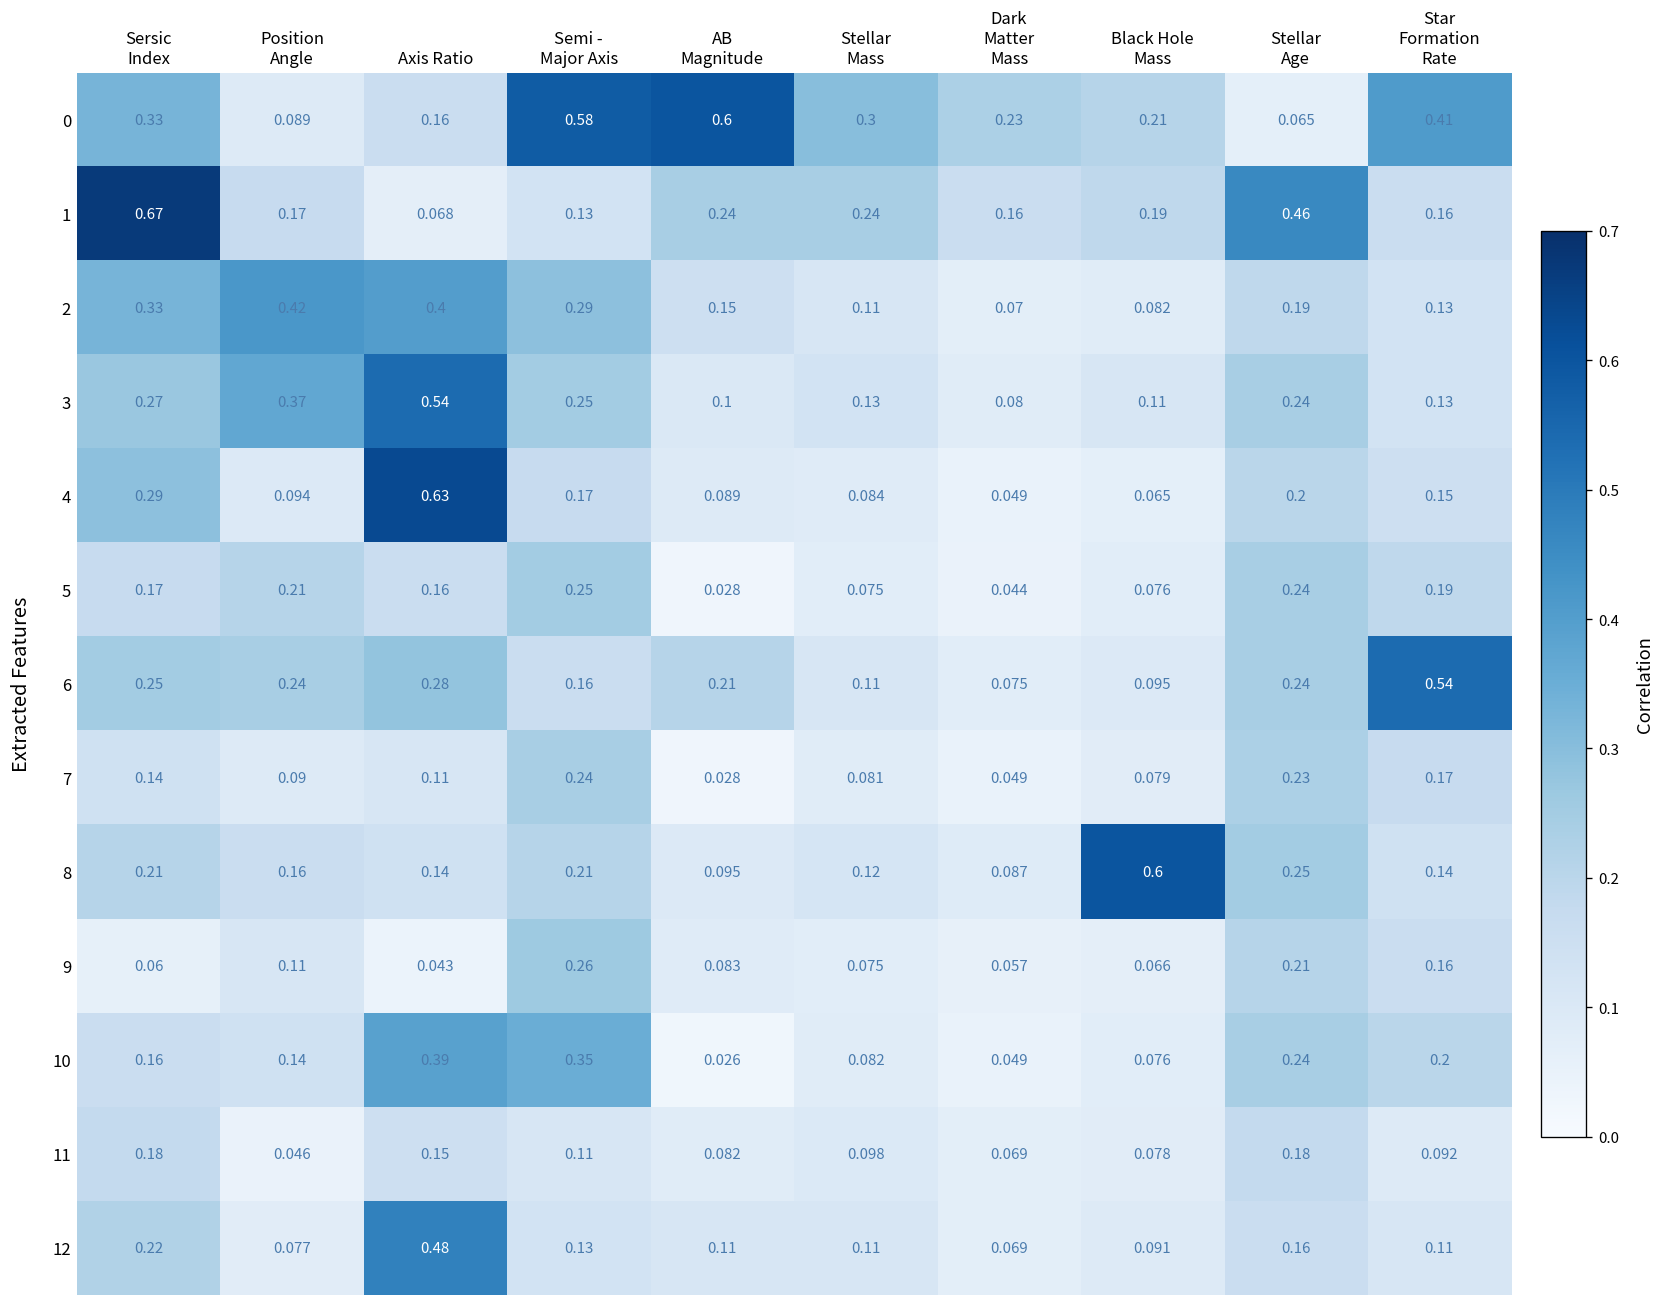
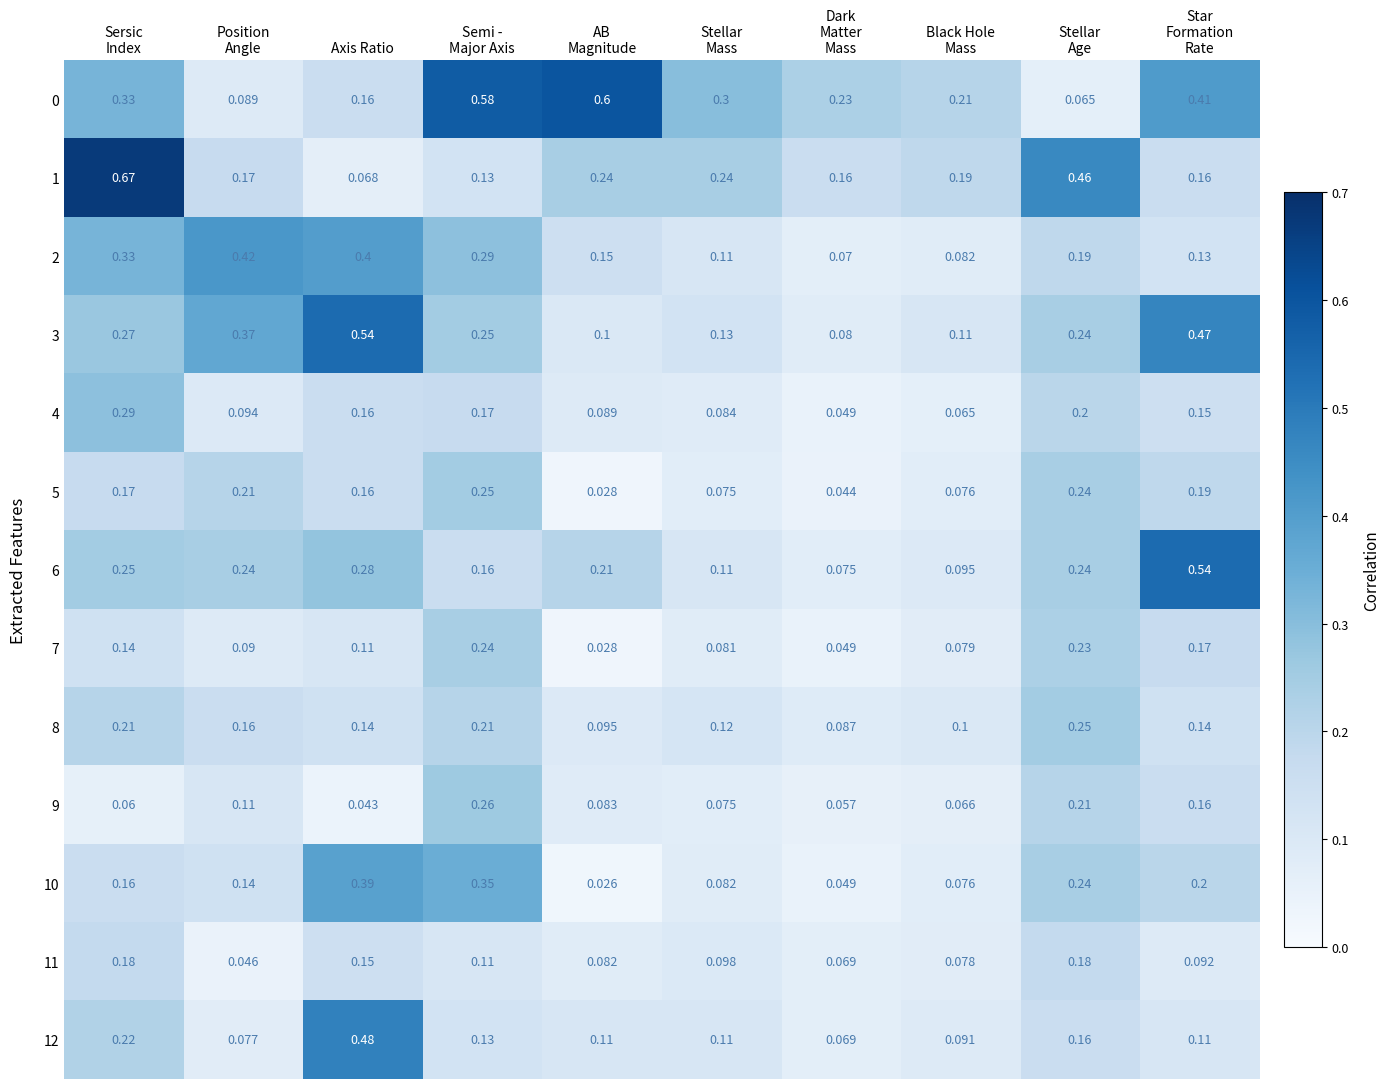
3, Star Formation Rate: 0.13 -> 0.47
4, Axis Ratio: 0.63 -> 0.16
8, Black Hole Mass: 0.6 -> 0.1
